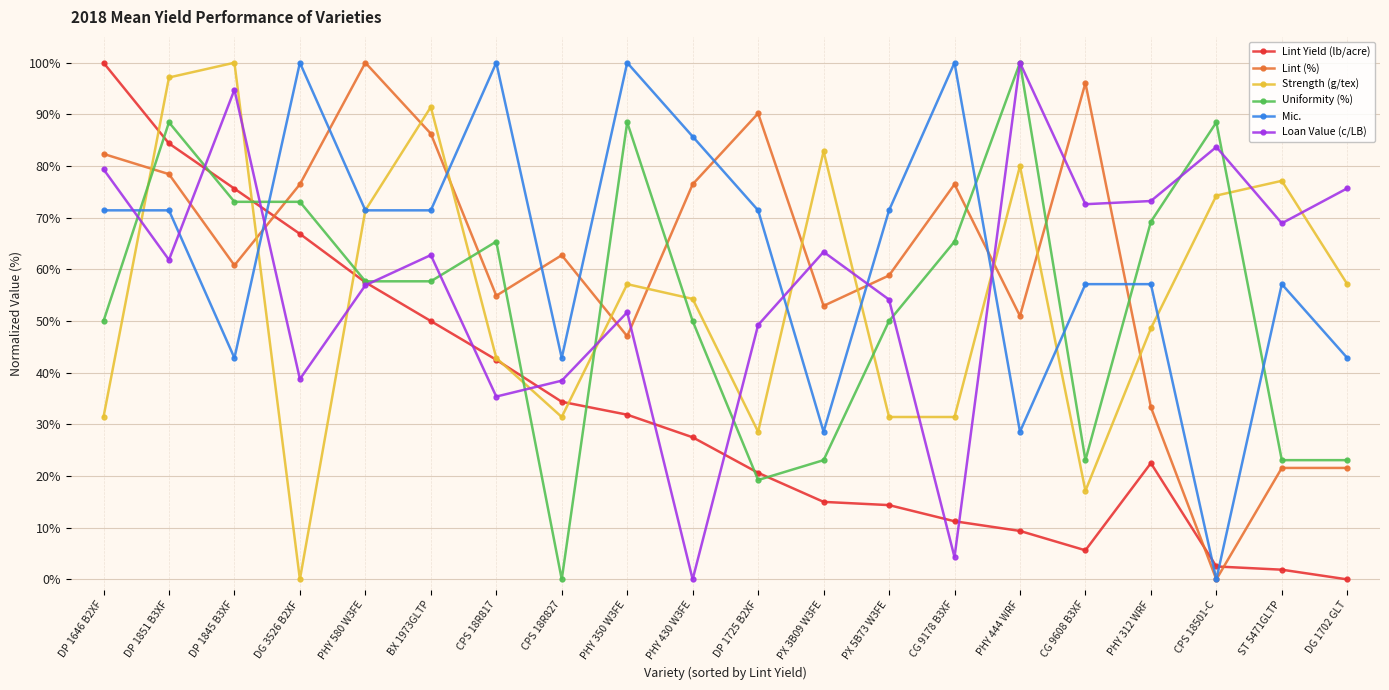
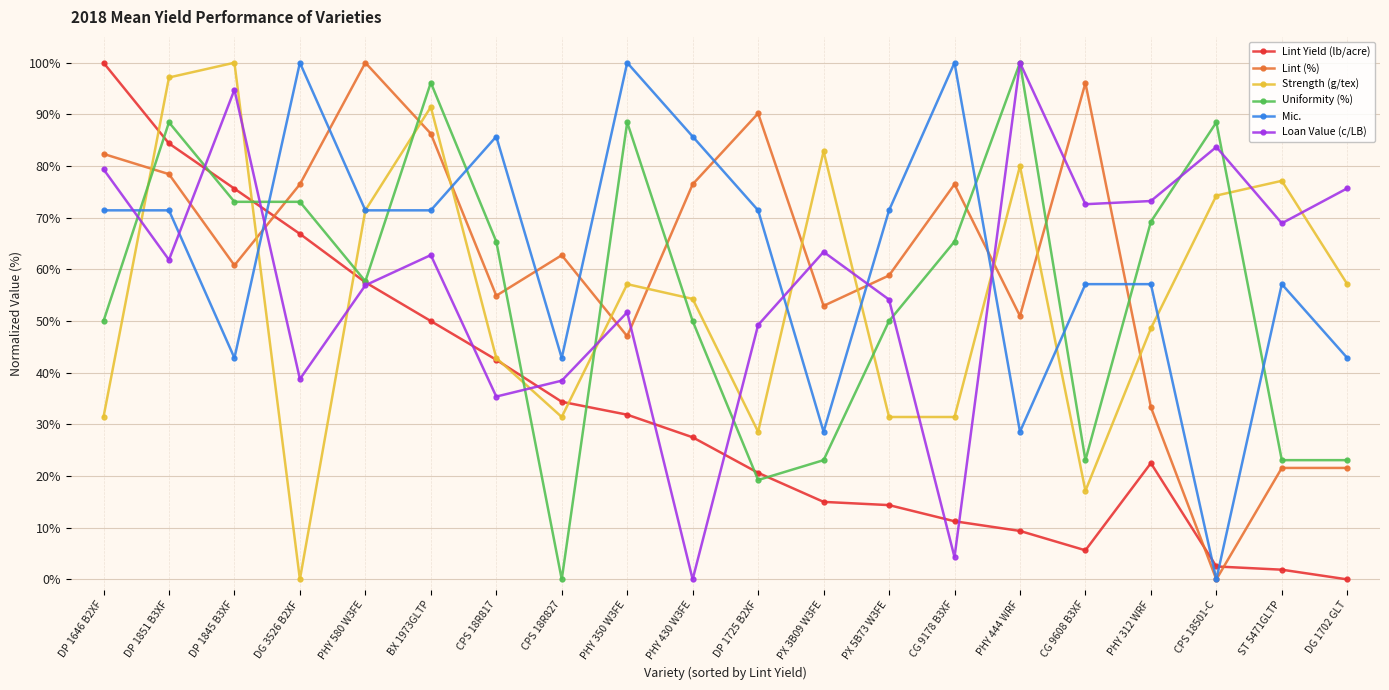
Uniformity (%), BX 1973GLTP: 58% -> 96%
Mic., CPS 18R817: 100% -> 86%
